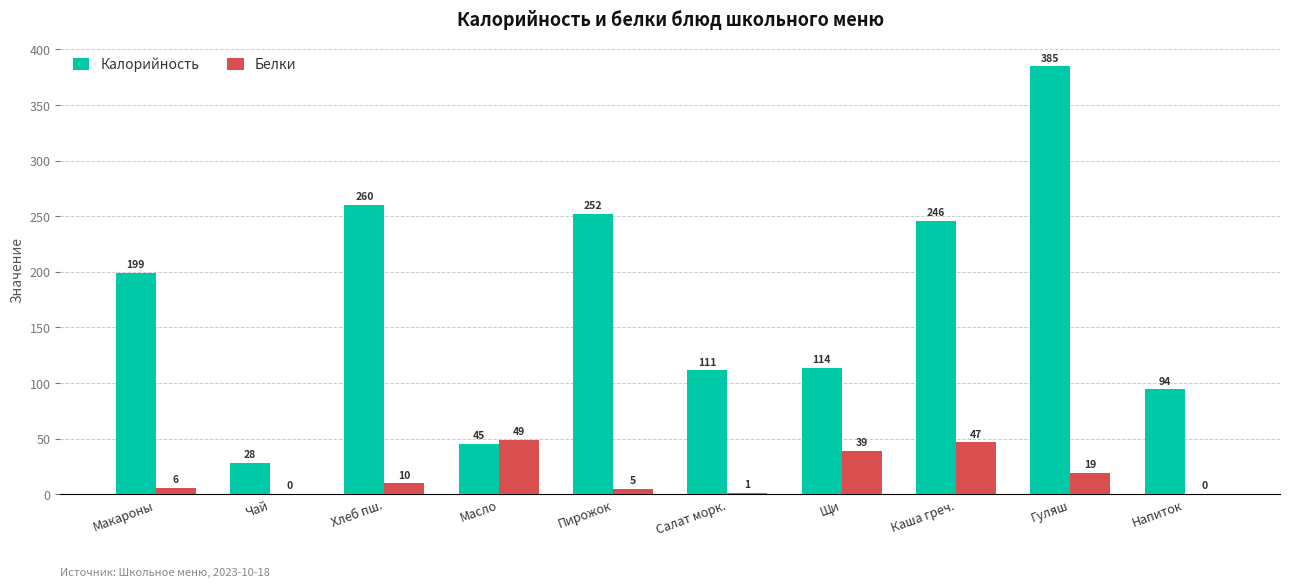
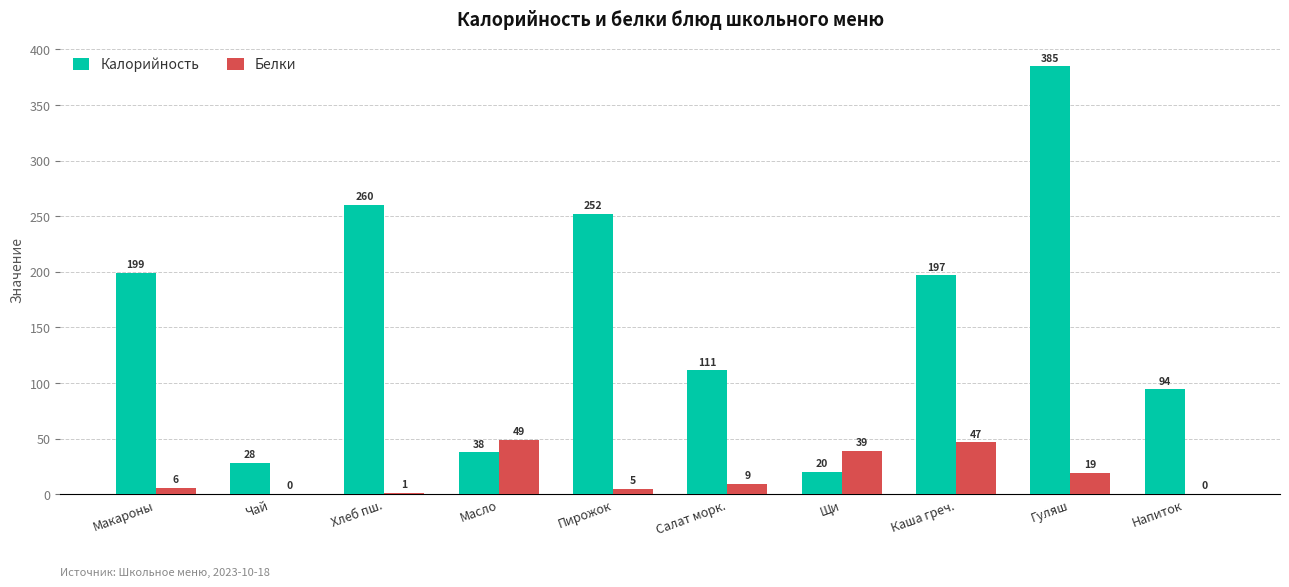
Белки, Хлеб пш.: 10 -> 1
Калорийность, Масло: 45 -> 38
Белки, Салат морк.: 1 -> 9
Калорийность, Щи: 114 -> 20
Калорийность, Каша греч.: 246 -> 197
